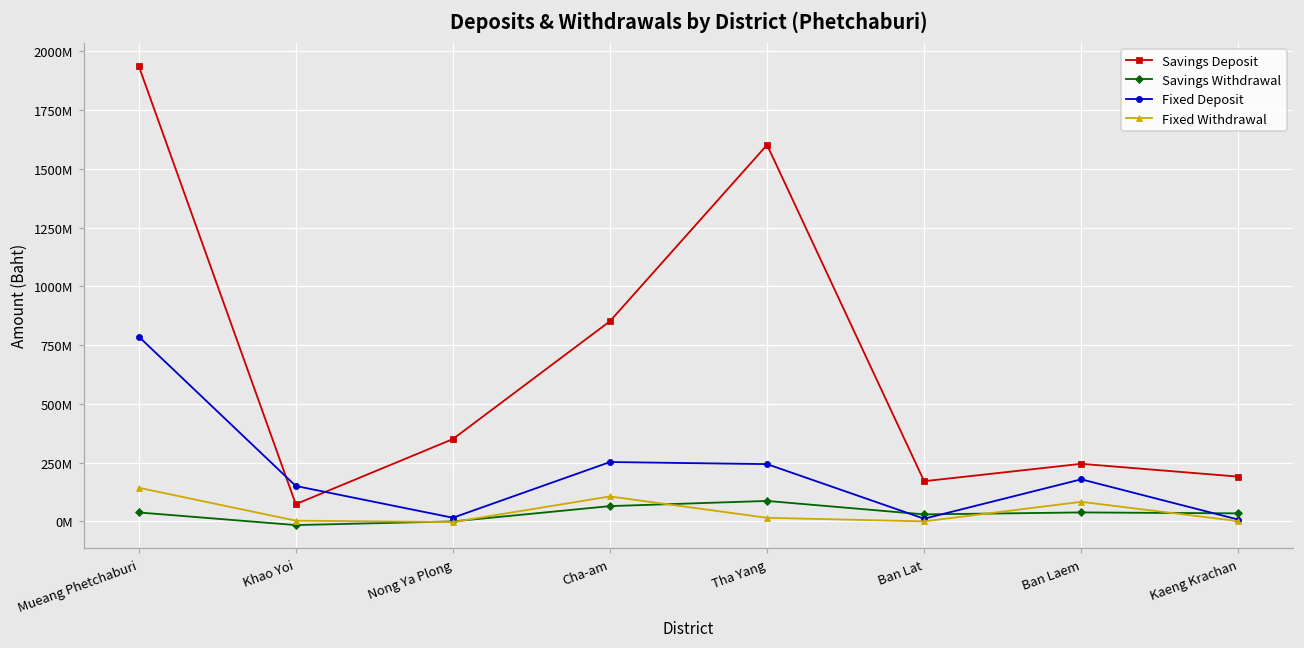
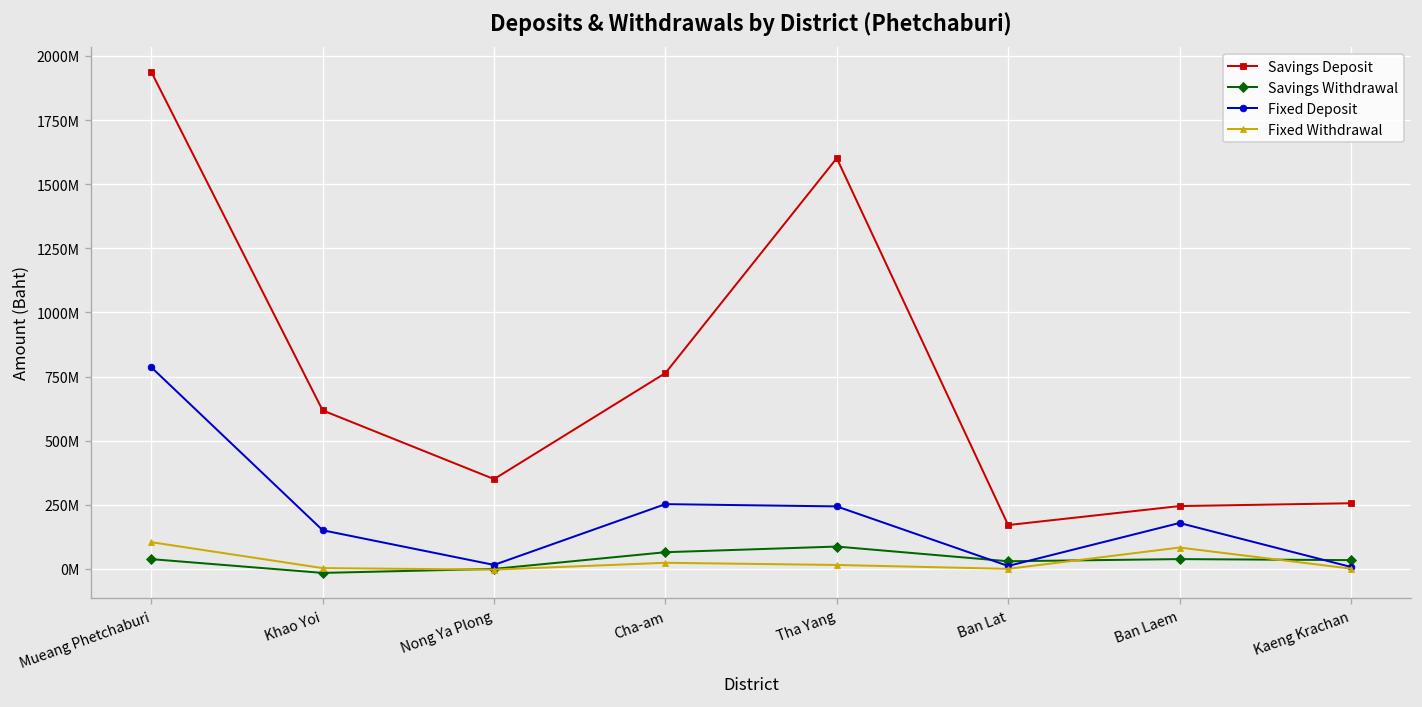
Fixed Withdrawal, Mueang Phetchaburi: 140000000 -> 100000000
Savings Deposit, Khao Yoi: 70000000 -> 620000000
Savings Deposit, Cha-am: 850000000 -> 760000000
Fixed Withdrawal, Cha-am: 110000000 -> 20000000
Savings Deposit, Kaeng Krachan: 190000000 -> 260000000
